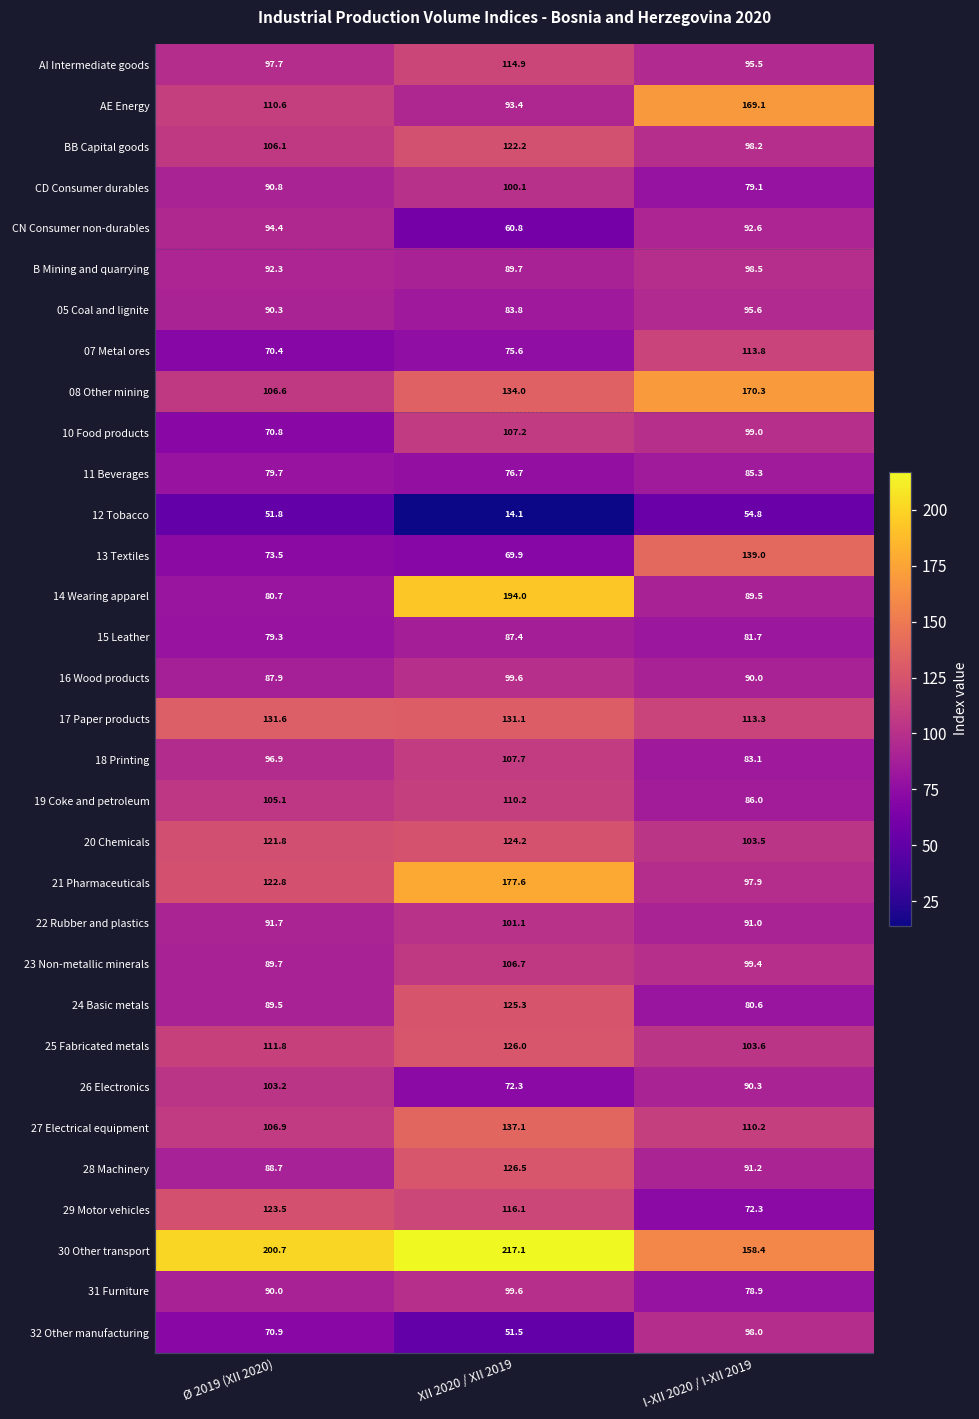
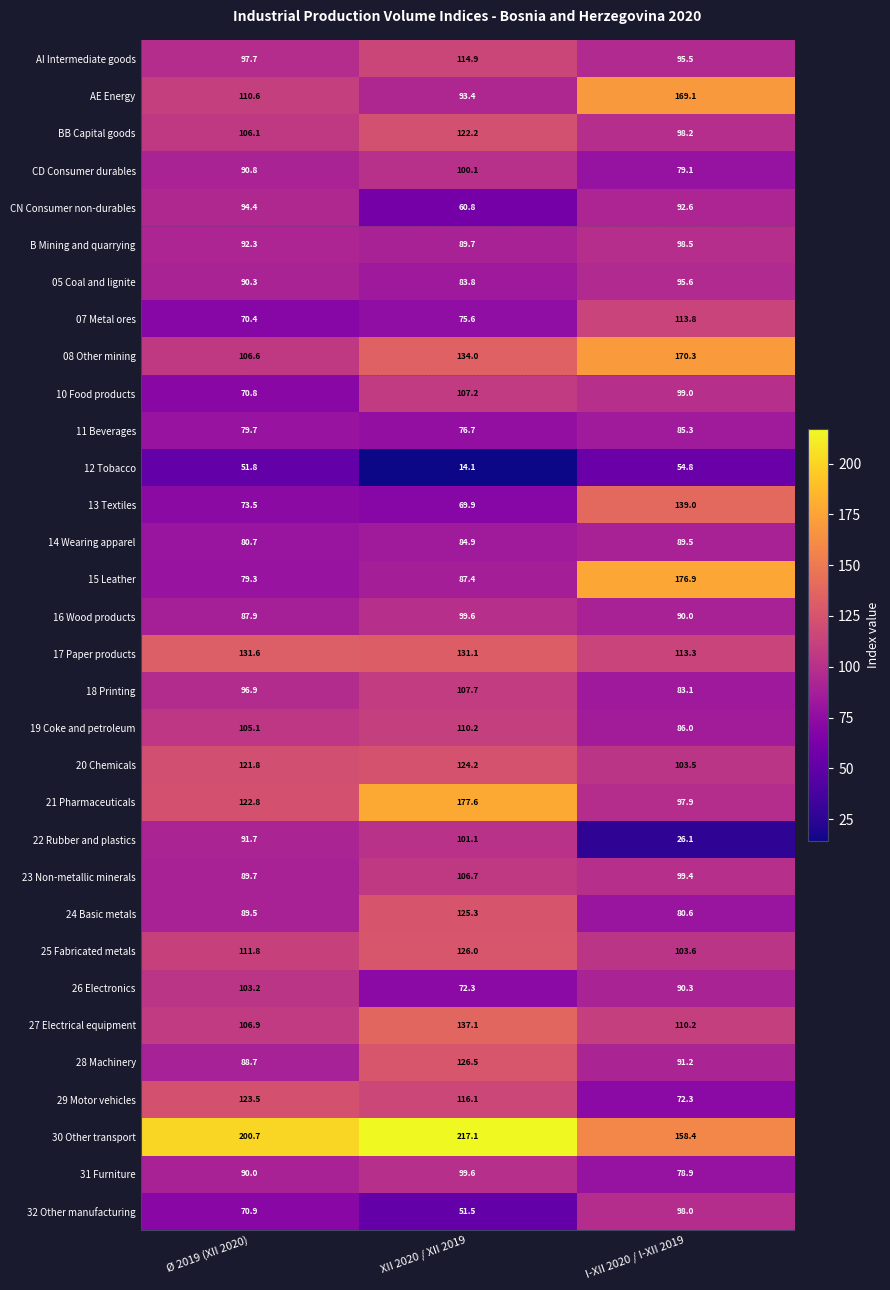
14 Wearing apparel, XII 2020 / XII 2019: 194.0 -> 84.9
15 Leather, I-XII 2020 / I-XII 2019: 81.7 -> 176.9
22 Rubber and plastics, I-XII 2020 / I-XII 2019: 91.0 -> 26.1
